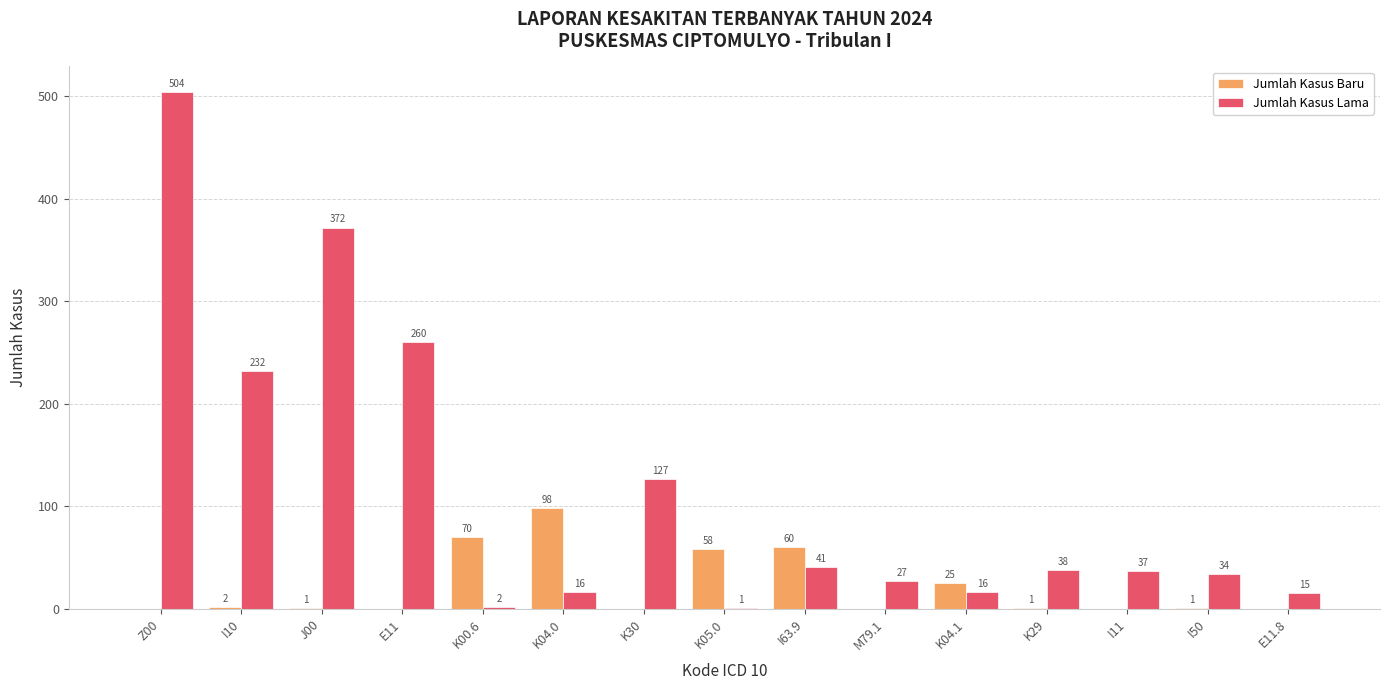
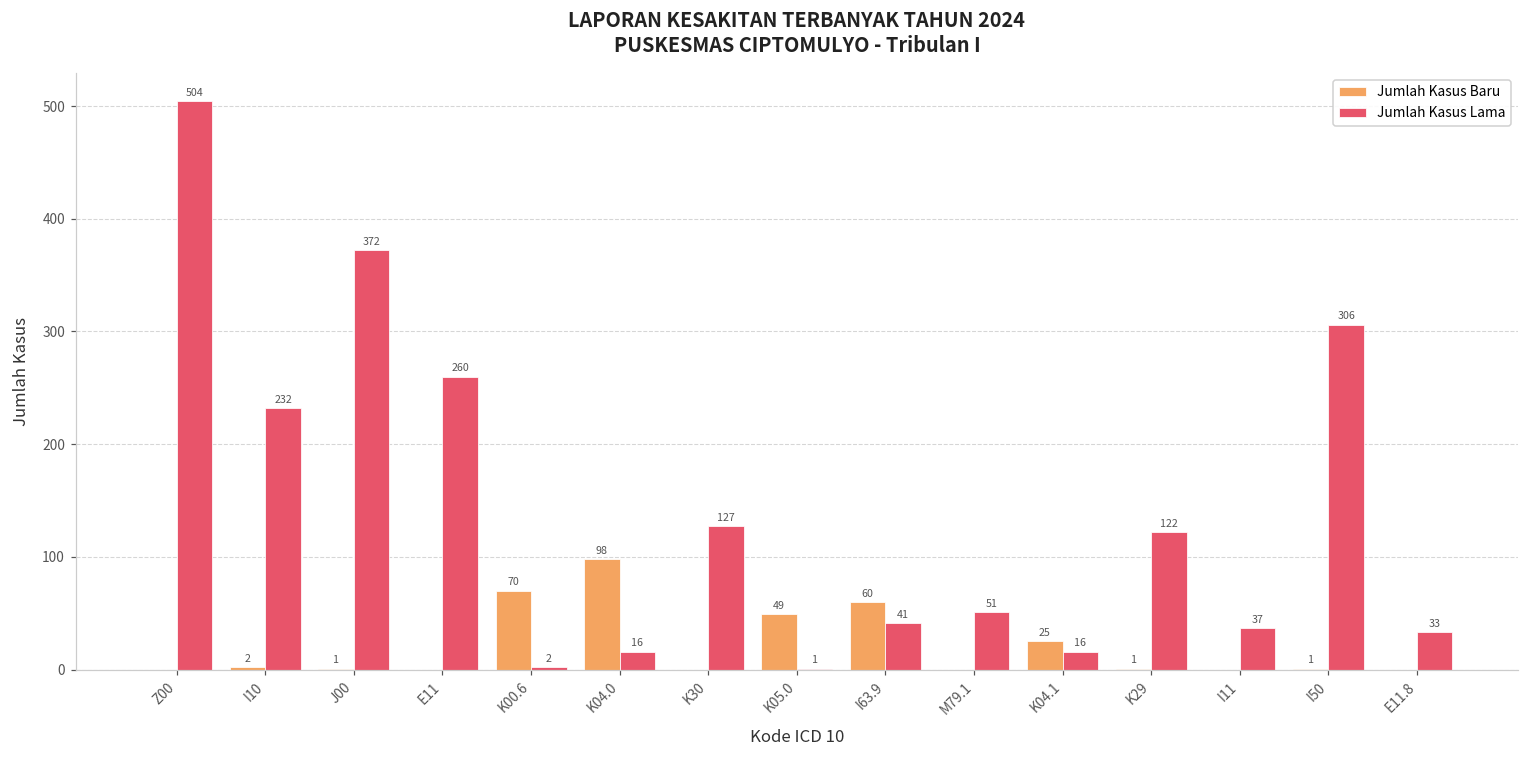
Jumlah Kasus Baru, K05.0: 58 -> 49
Jumlah Kasus Lama, M79.1: 27 -> 51
Jumlah Kasus Lama, K29: 38 -> 122
Jumlah Kasus Lama, I50: 34 -> 306
Jumlah Kasus Lama, E11.8: 15 -> 33
